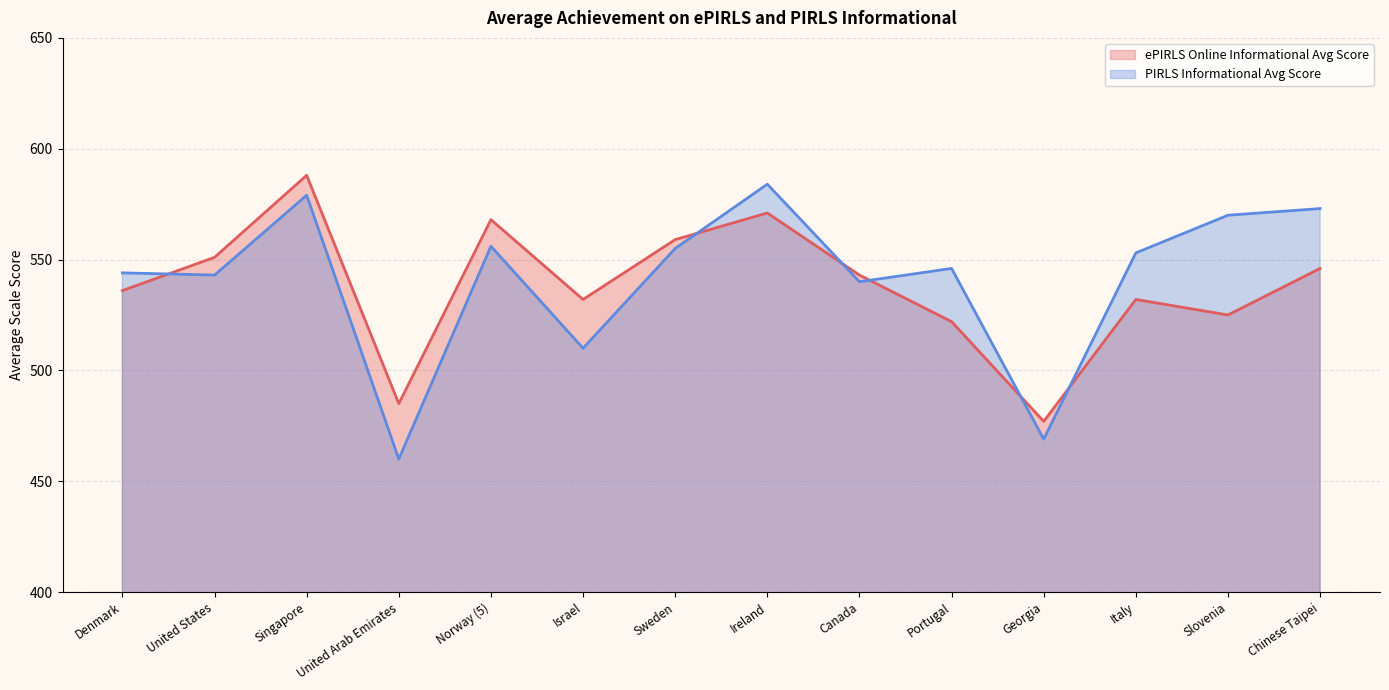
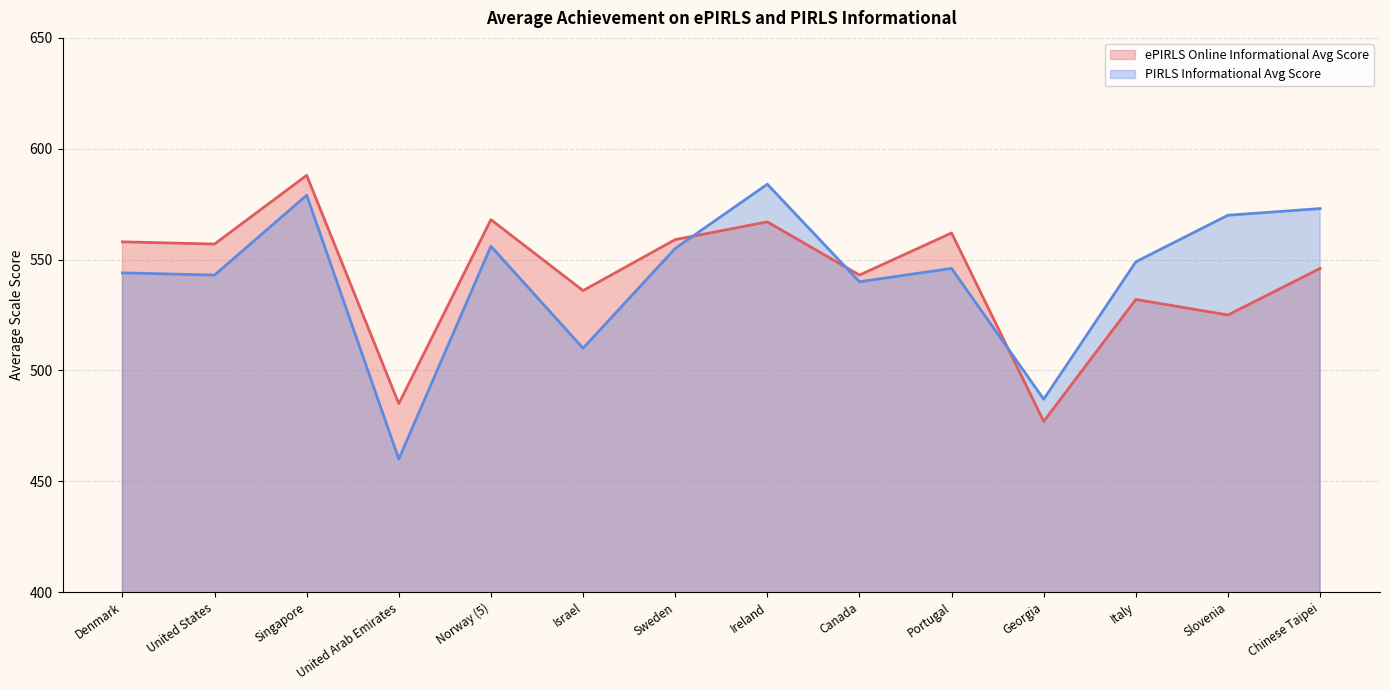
ePIRLS Online Informational Avg Score, Denmark: 536 -> 558
ePIRLS Online Informational Avg Score, United States: 551 -> 557
ePIRLS Online Informational Avg Score, Israel: 532 -> 536
ePIRLS Online Informational Avg Score, Ireland: 571 -> 567
ePIRLS Online Informational Avg Score, Portugal: 522 -> 562
PIRLS Informational Avg Score, Georgia: 469 -> 487
PIRLS Informational Avg Score, Italy: 553 -> 549
